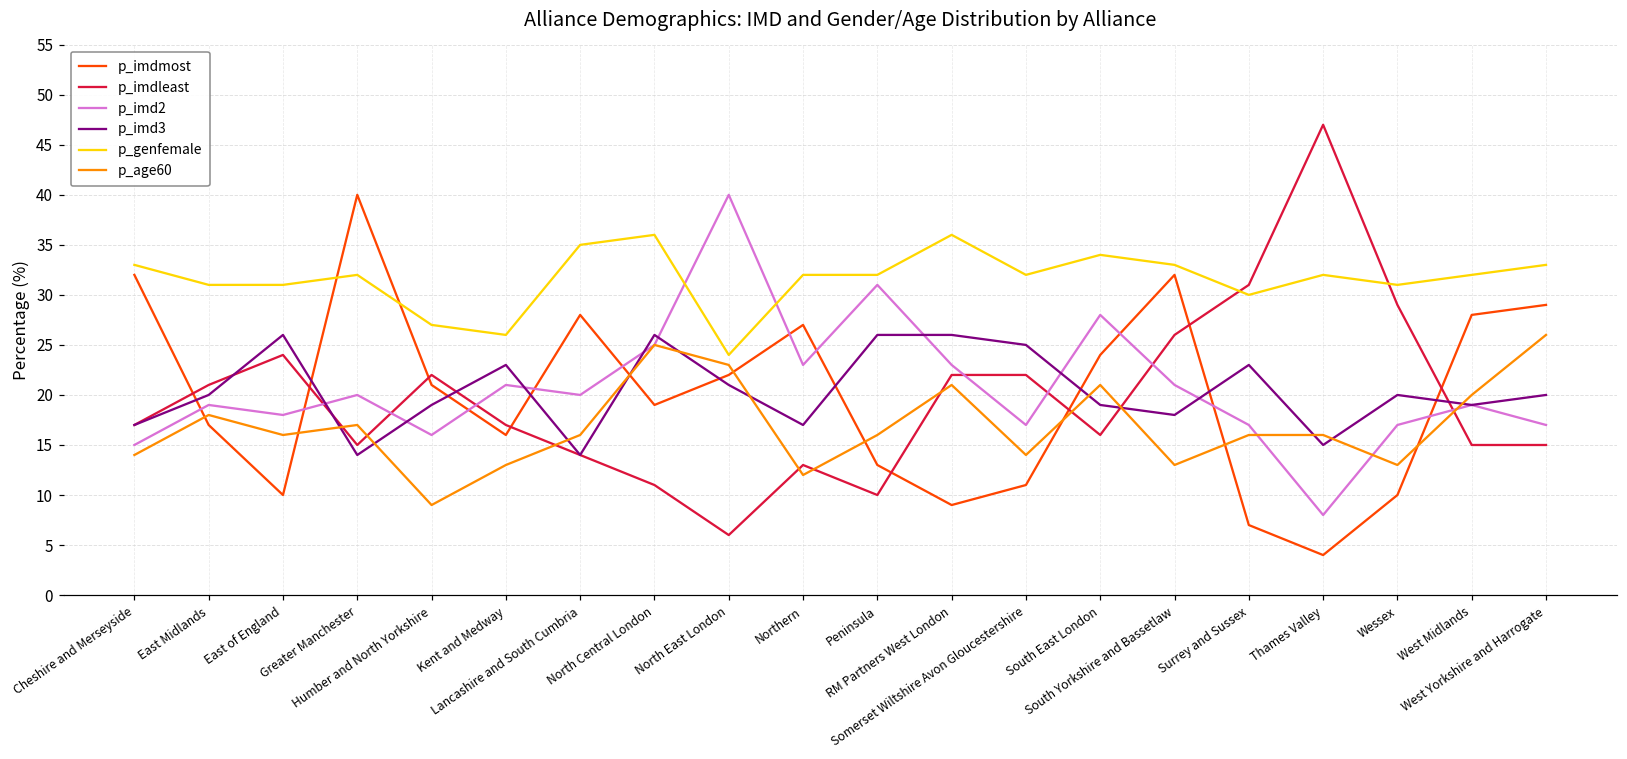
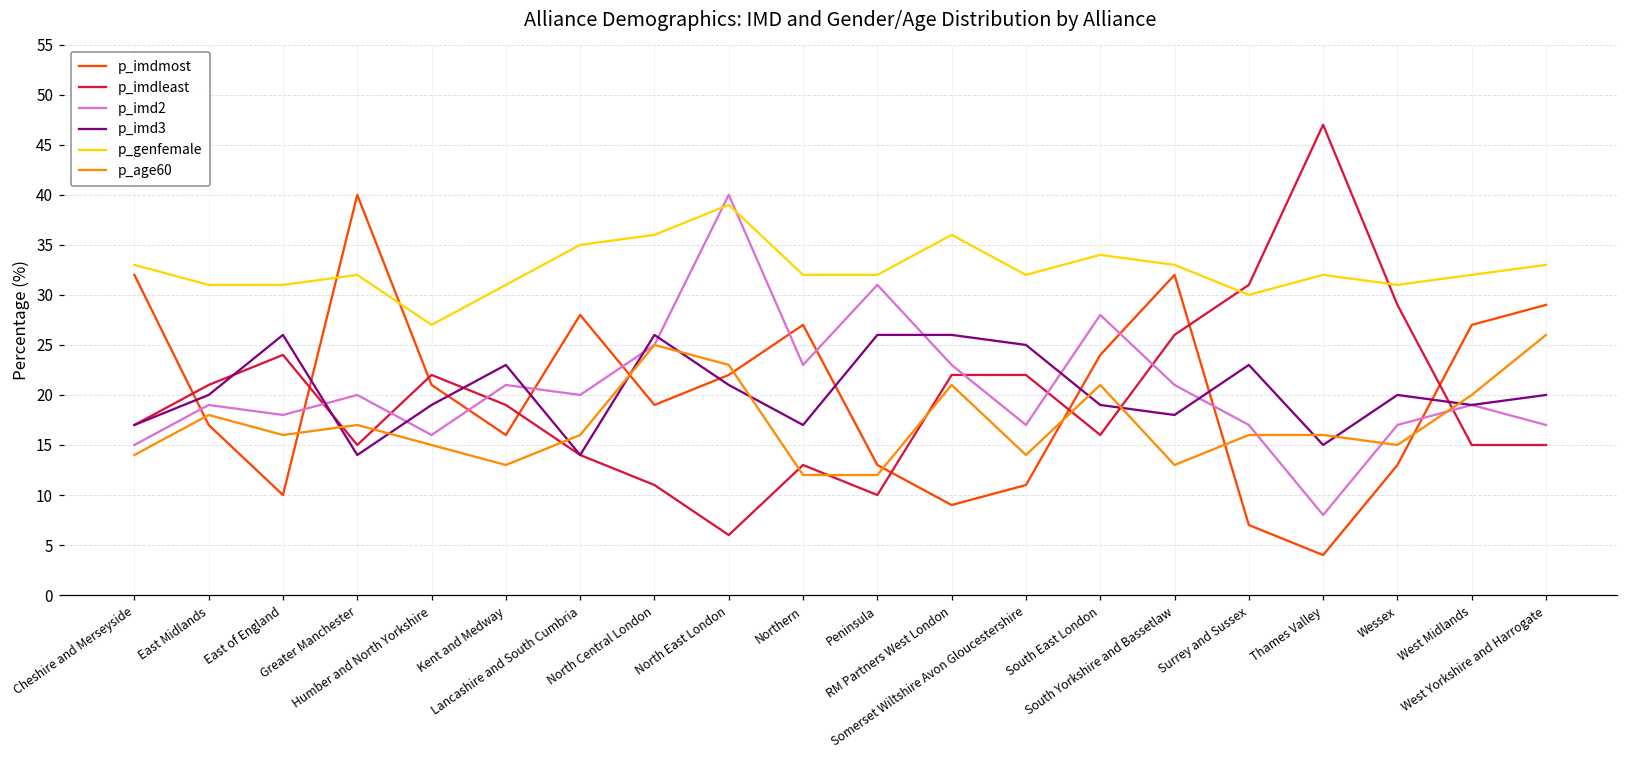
p_age60, Humber and North Yorkshire: 9 -> 15
p_imdleast, Kent and Medway: 17 -> 19
p_genfemale, Kent and Medway: 26 -> 31
p_genfemale, North East London: 24 -> 39
p_age60, Peninsula: 16 -> 12
p_imdmost, Wessex: 10 -> 13
p_age60, Wessex: 13 -> 15
p_imdmost, West Midlands: 28 -> 27
